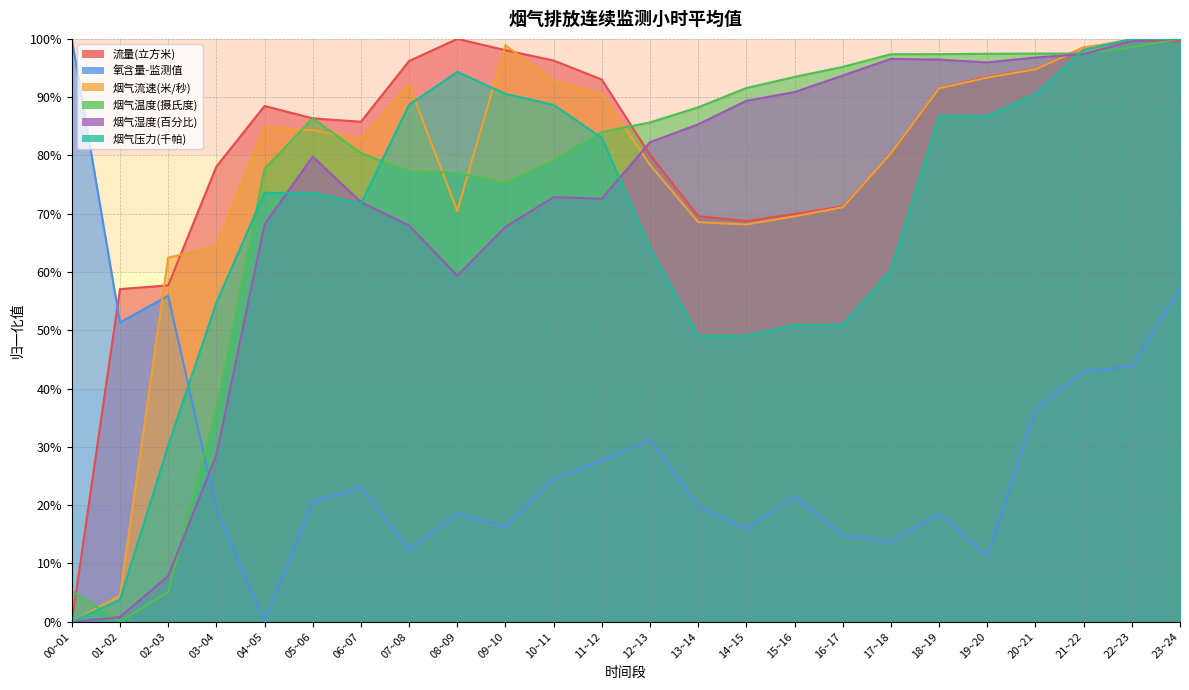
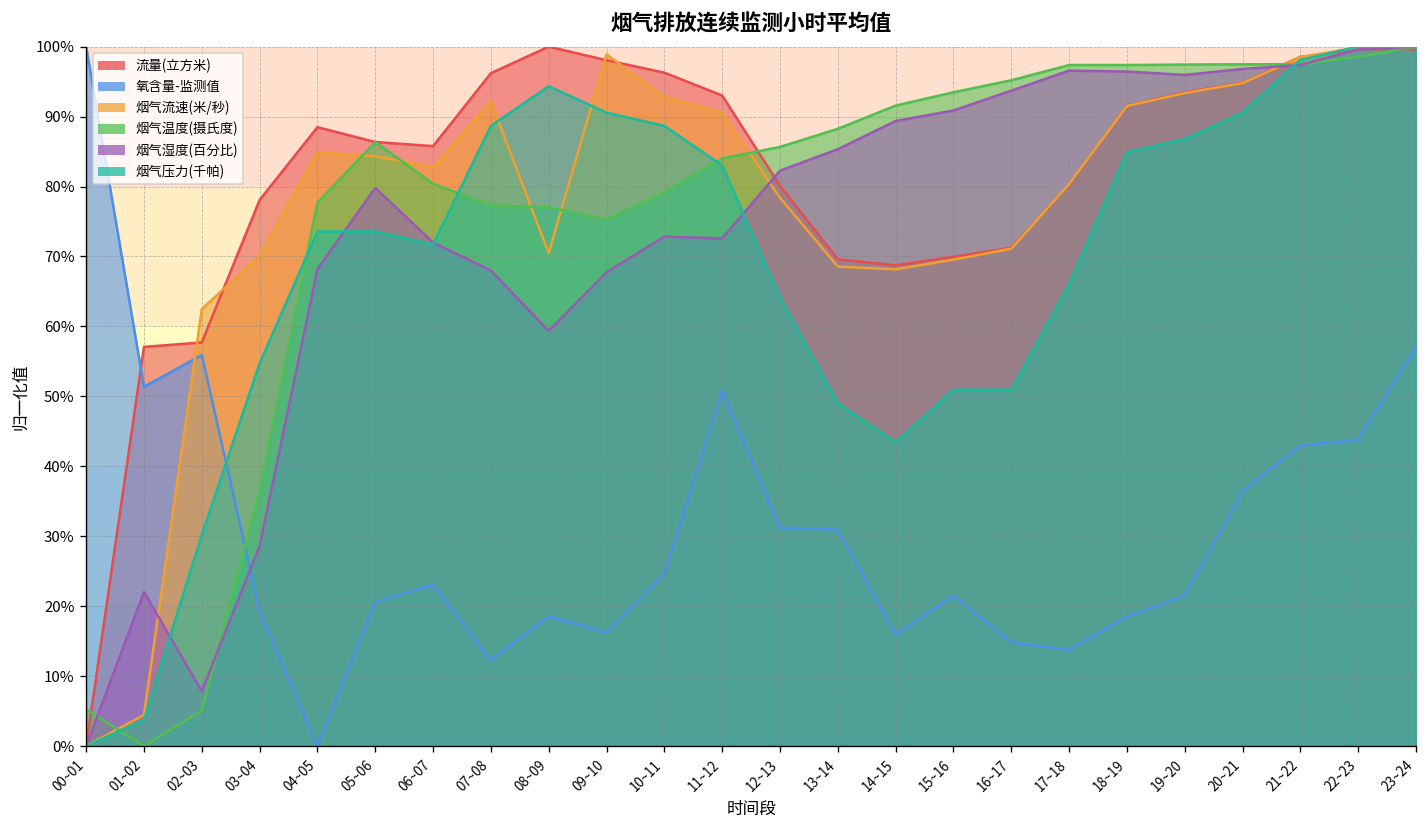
烟气湿度(百分比), 01~02: 1% -> 22%
烟气流速(米/秒), 03~04: 64% -> 70%
氧含量-监测值, 11~12: 28% -> 51%
氧含量-监测值, 13~14: 20% -> 31%
烟气压力(千帕), 14~15: 49% -> 43%
烟气压力(千帕), 17~18: 60% -> 66%
烟气压力(千帕), 18~19: 87% -> 85%
氧含量-监测值, 19~20: 11% -> 22%
